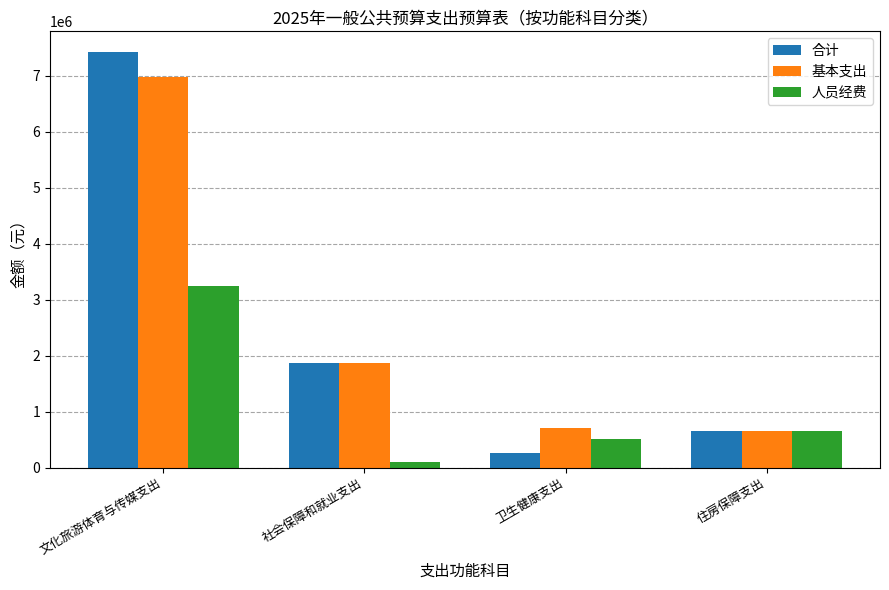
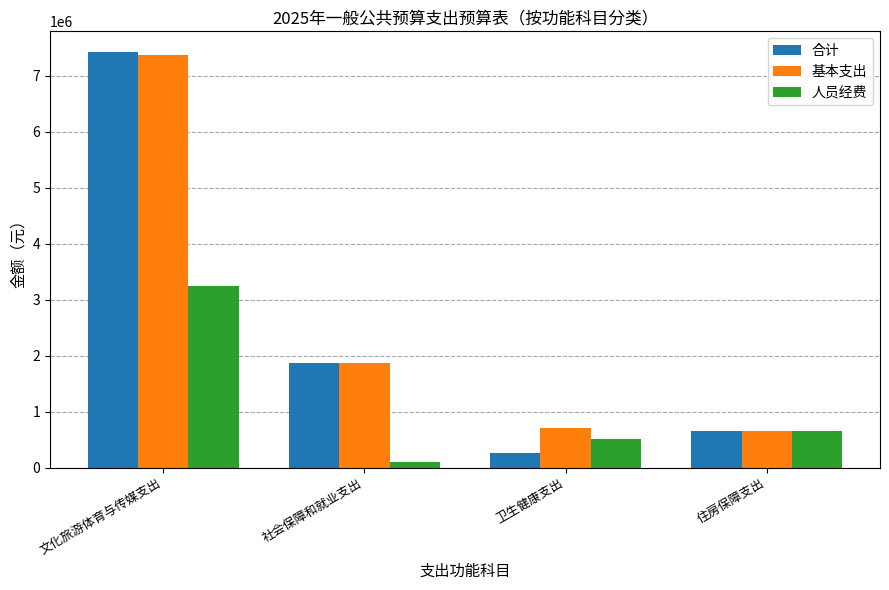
基本支出, 文化旅游体育与传媒支出: 7000000 -> 7400000
